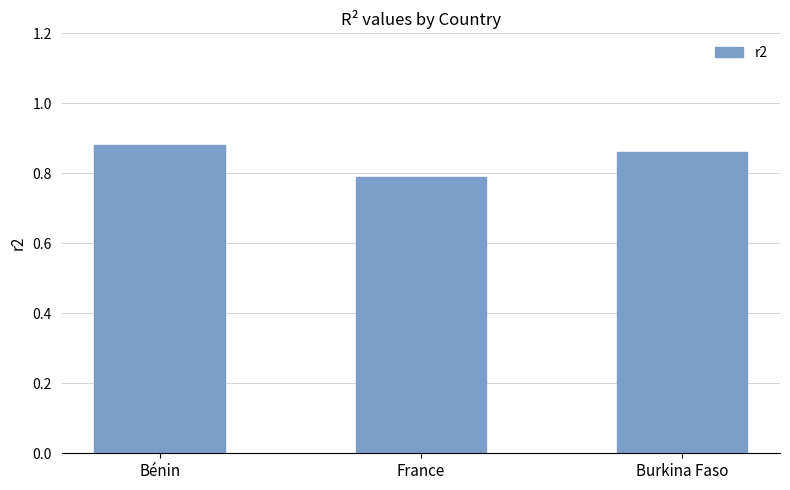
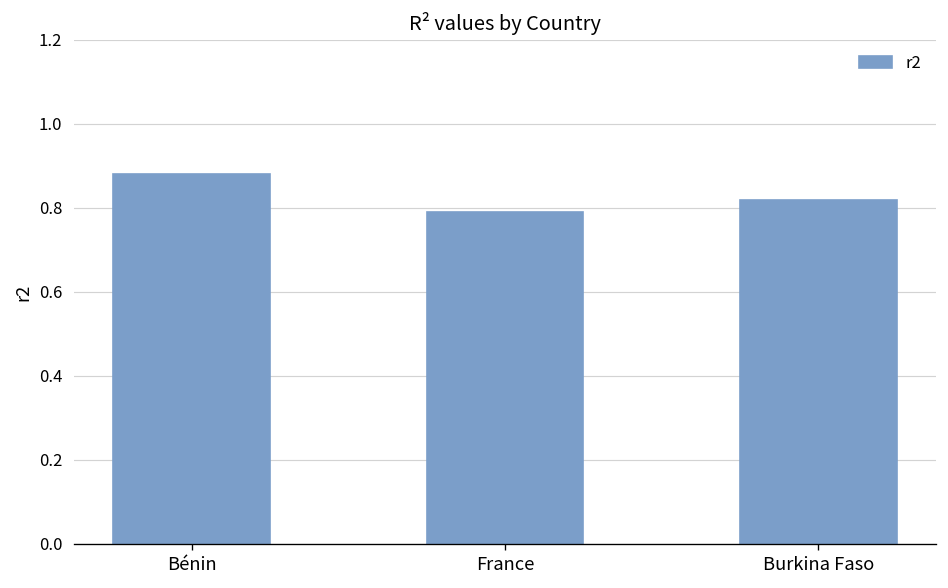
Burkina Faso: 0.86 -> 0.82
